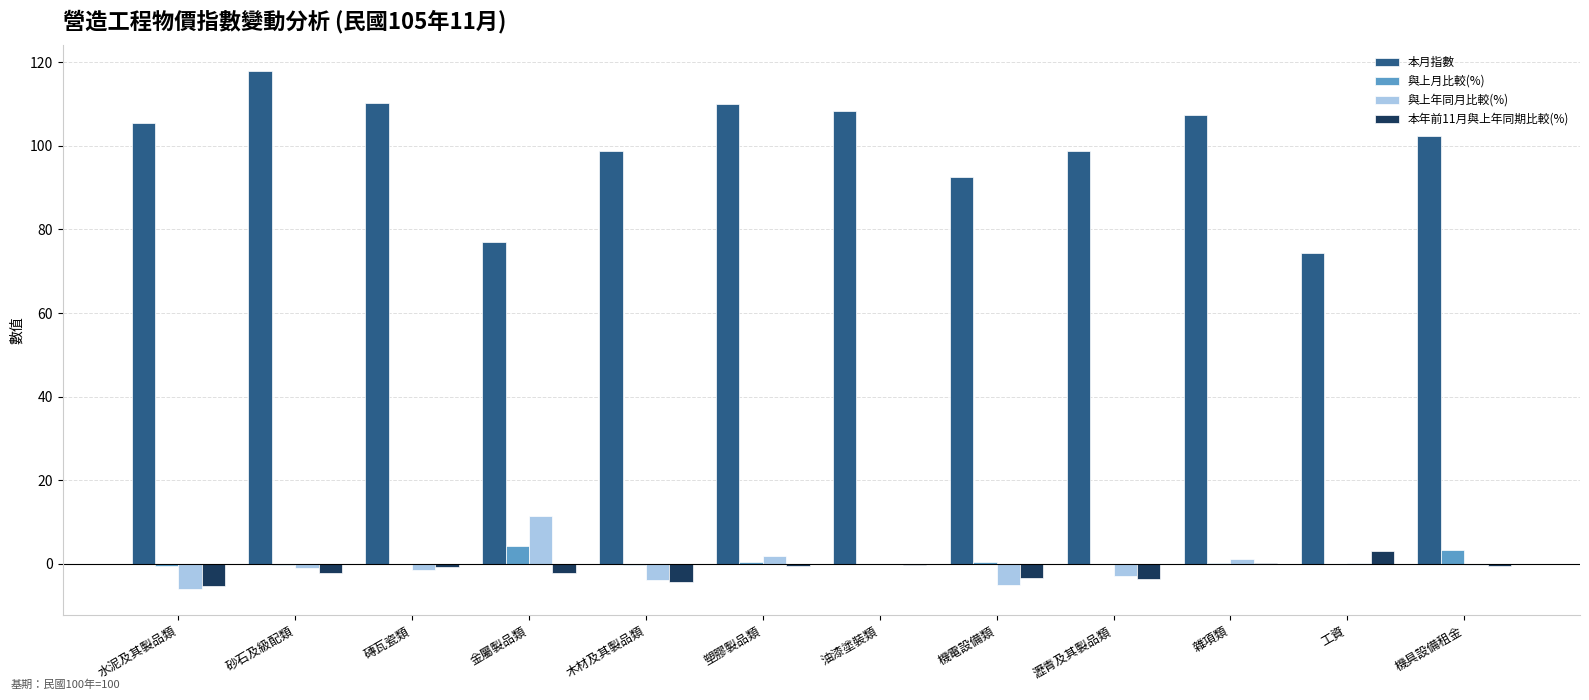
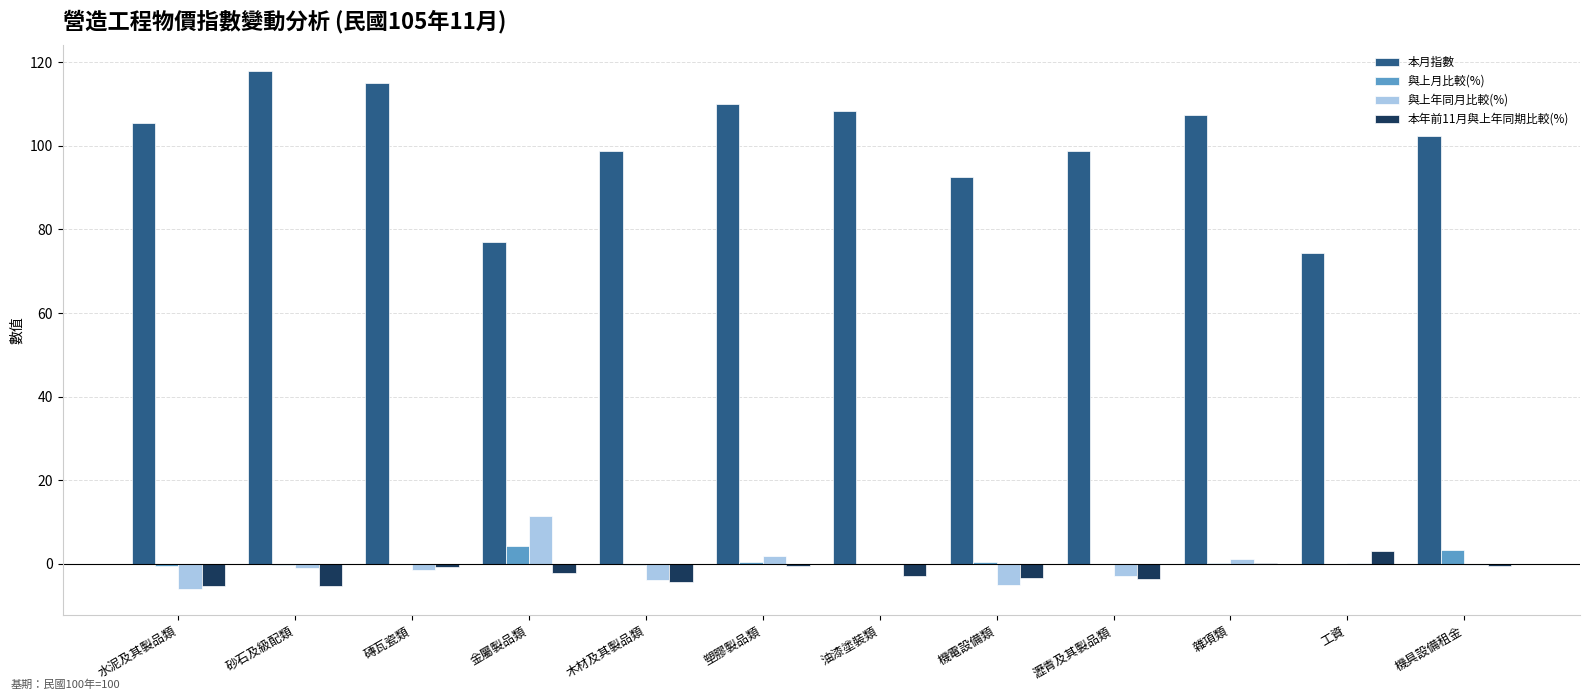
本年前11月與上年同期比較(%), 砂石及級配類: -2 -> -5
本月指數, 磚瓦瓷類: 110 -> 115
本年前11月與上年同期比較(%), 油漆塗裝類: 0 -> -3
